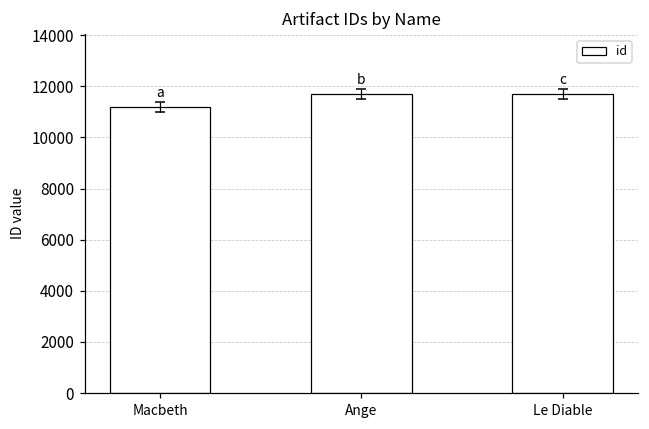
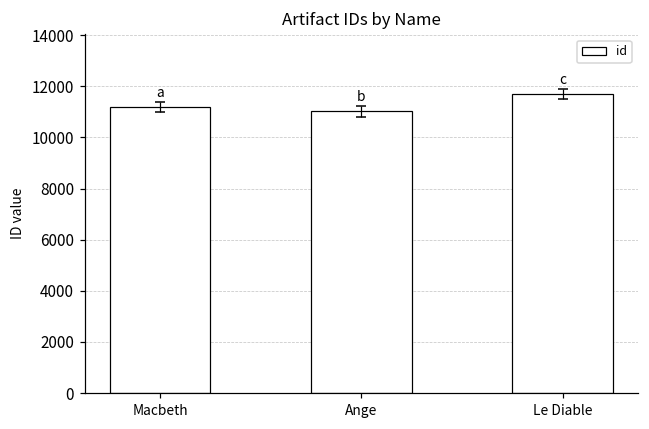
id, Ange: 11700 -> 11000
